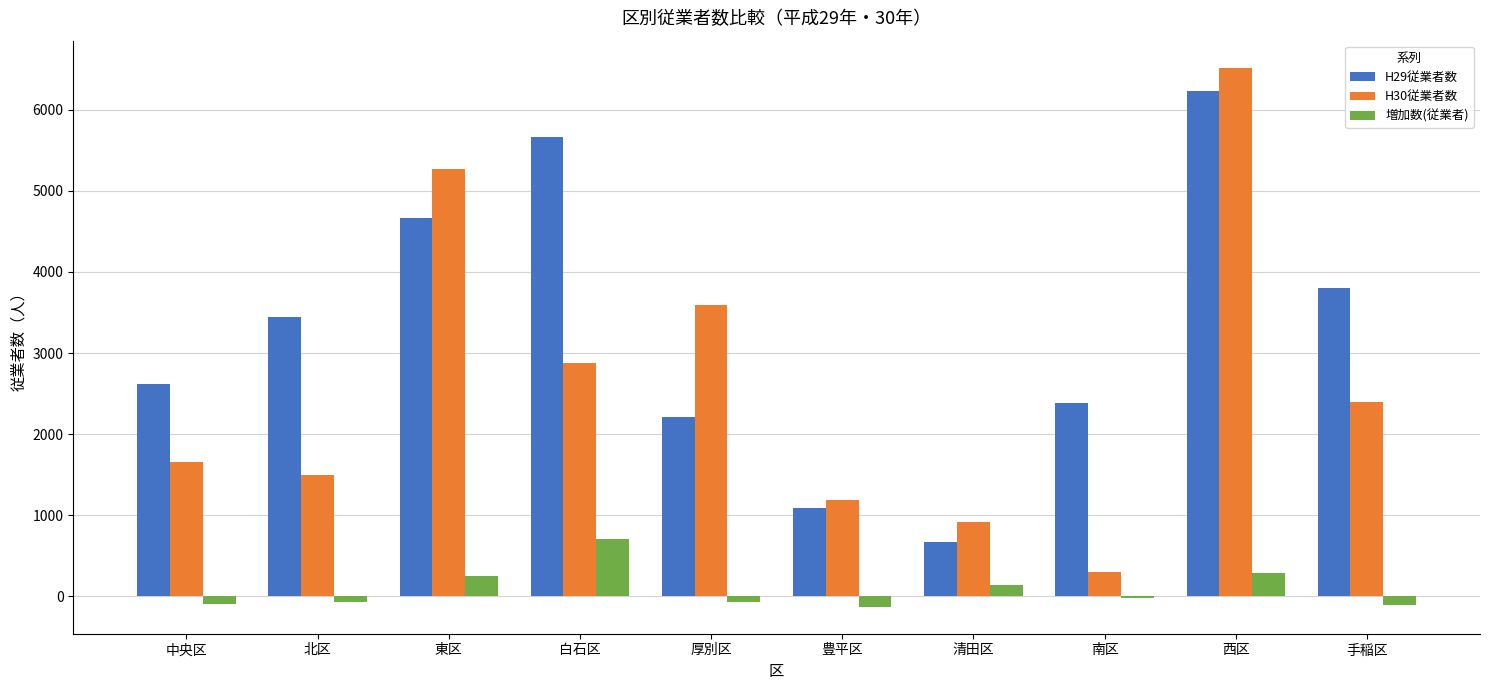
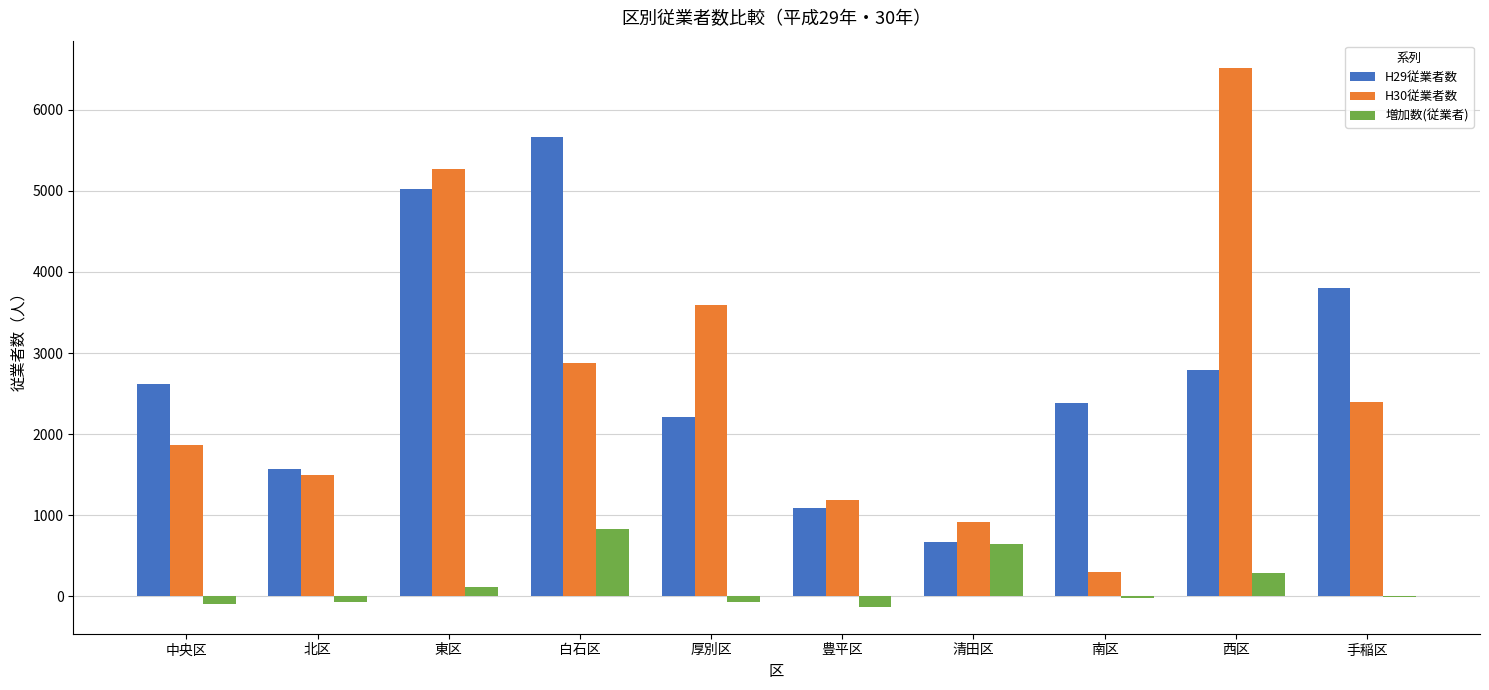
H30従業者数, 中央区: 1700 -> 1900
H29従業者数, 北区: 3400 -> 1600
H29従業者数, 東区: 4700 -> 5000
増加数(従業者), 東区: 200 -> 100
増加数(従業者), 白石区: 700 -> 800
増加数(従業者), 清田区: 100 -> 600
H29従業者数, 西区: 6200 -> 2800
増加数(従業者), 手稲区: -100 -> 0
